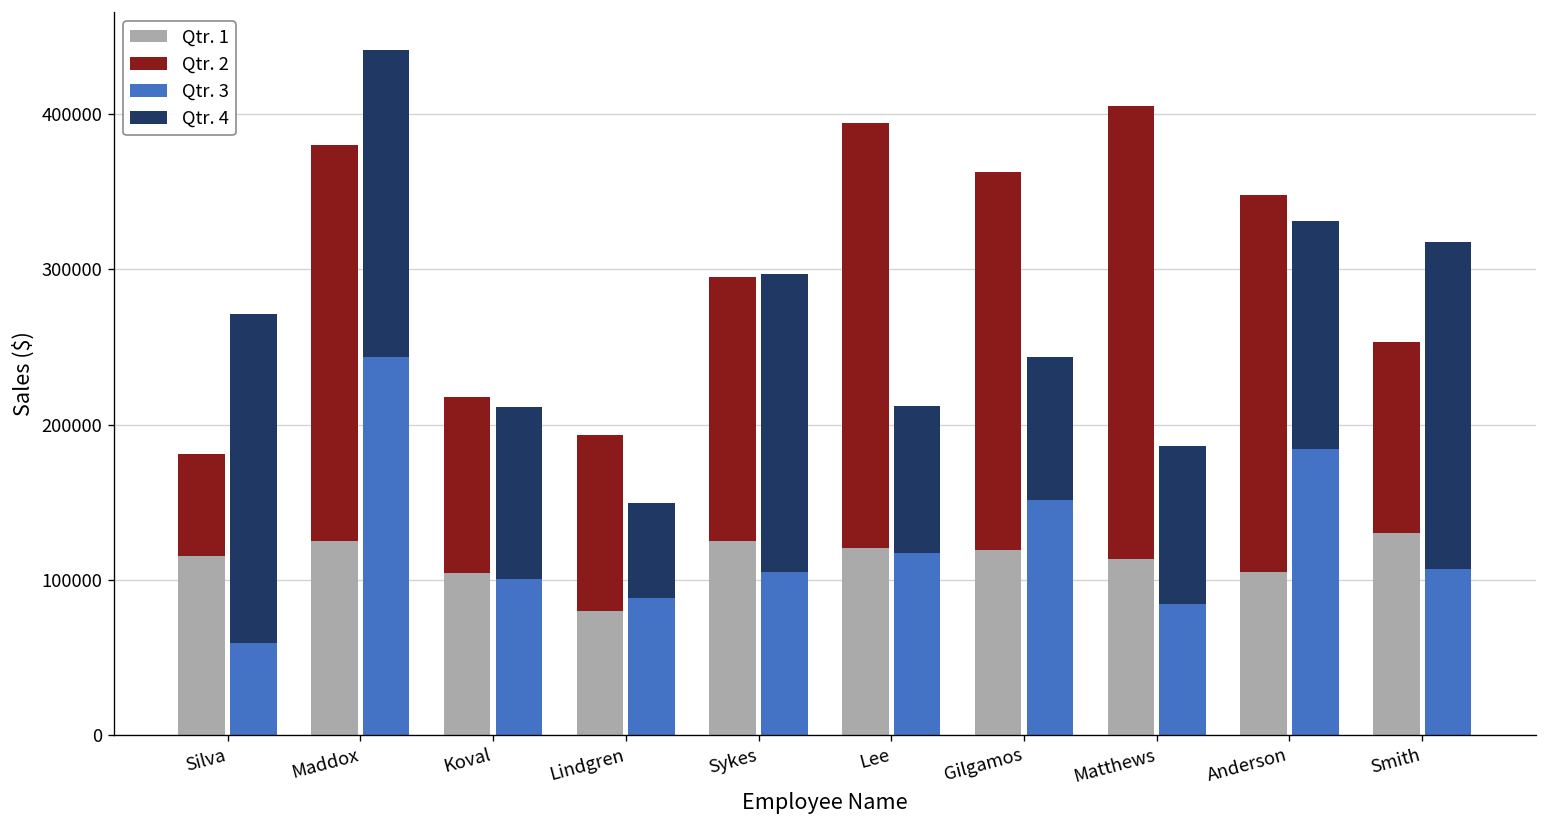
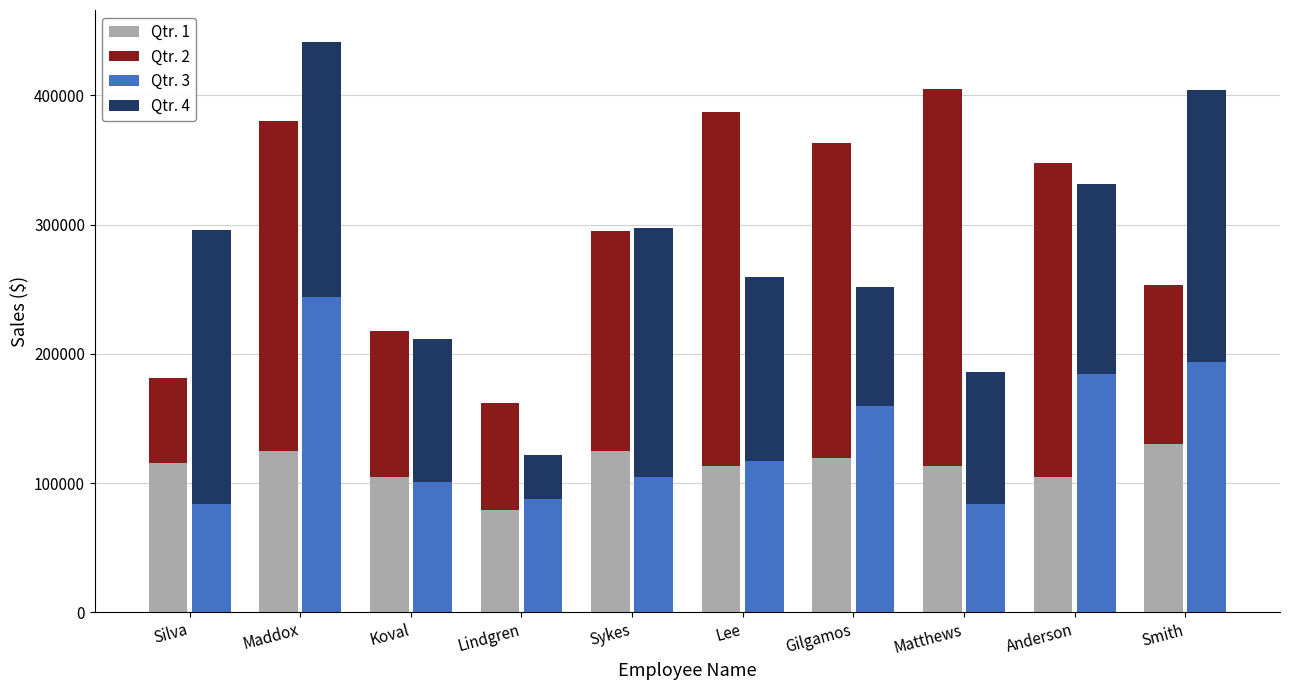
Qtr. 3, Silva: 59000 -> 84000
Qtr. 2, Lindgren: 114000 -> 82000
Qtr. 4, Lindgren: 62000 -> 34000
Qtr. 1, Lee: 121000 -> 113000
Qtr. 4, Lee: 94000 -> 142000
Qtr. 3, Gilgamos: 152000 -> 160000
Qtr. 3, Smith: 107000 -> 193000
